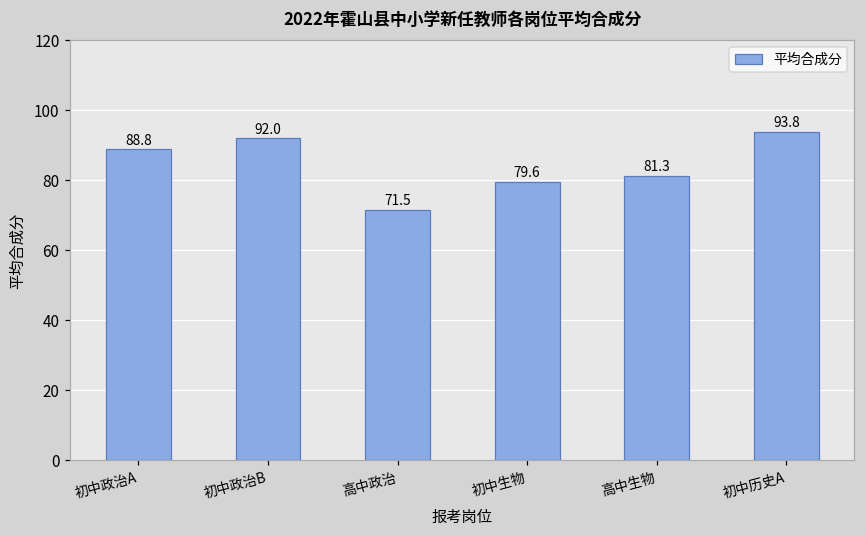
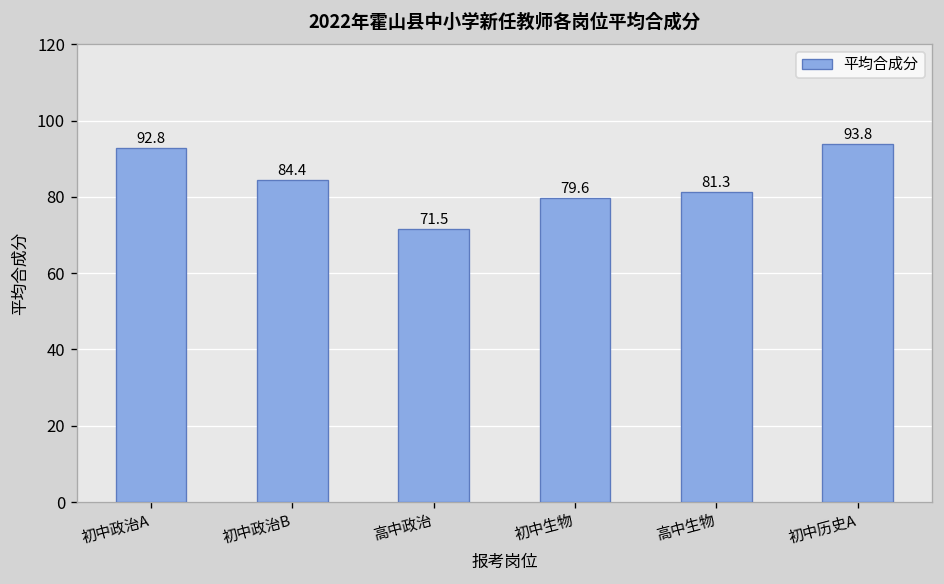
初中政治A: 88.8 -> 92.8
初中政治B: 92.0 -> 84.4
